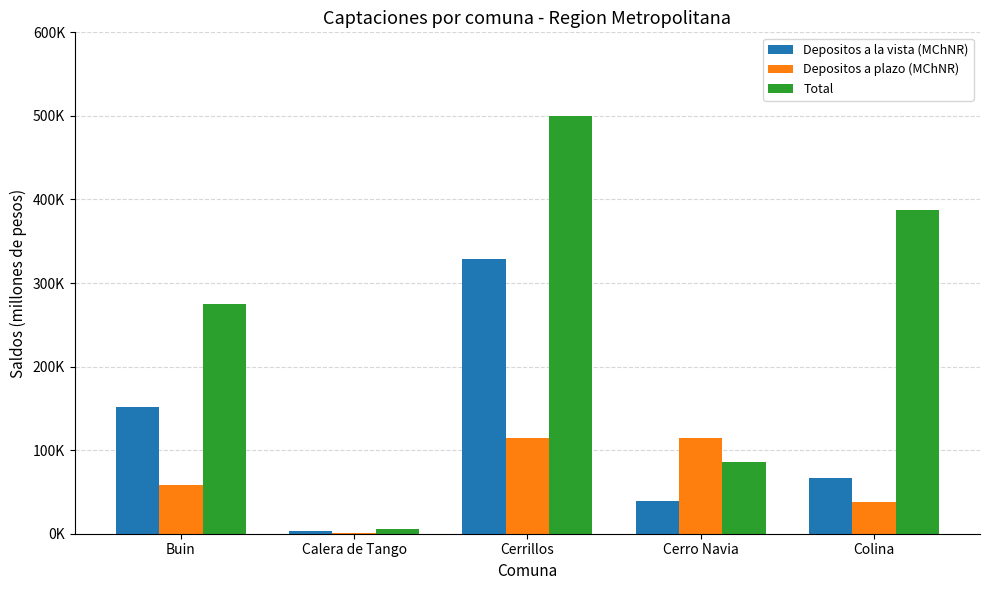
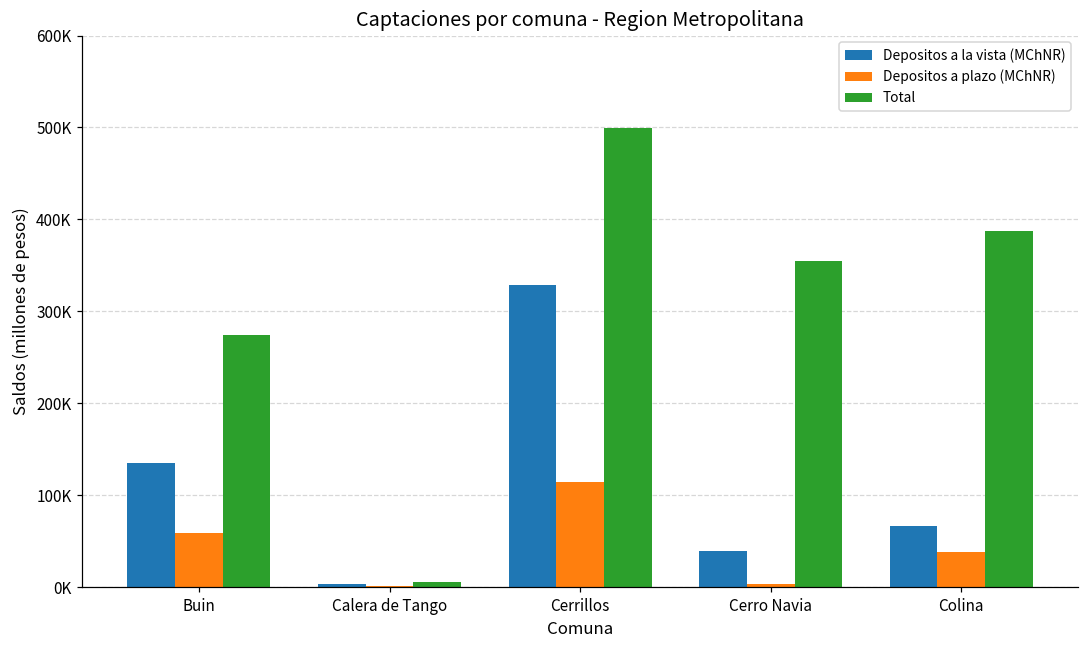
Depositos a la vista (MChNR), Buin: 150000 -> 140000
Depositos a plazo (MChNR), Cerro Navia: 110000 -> 0
Total, Cerro Navia: 90000 -> 350000
